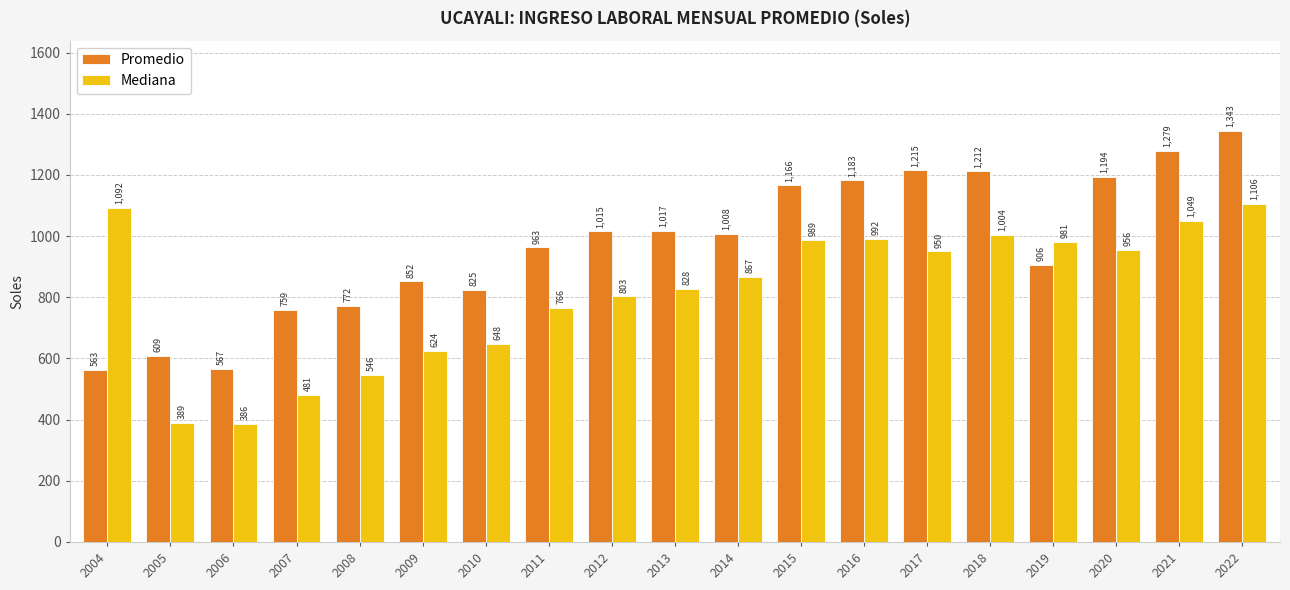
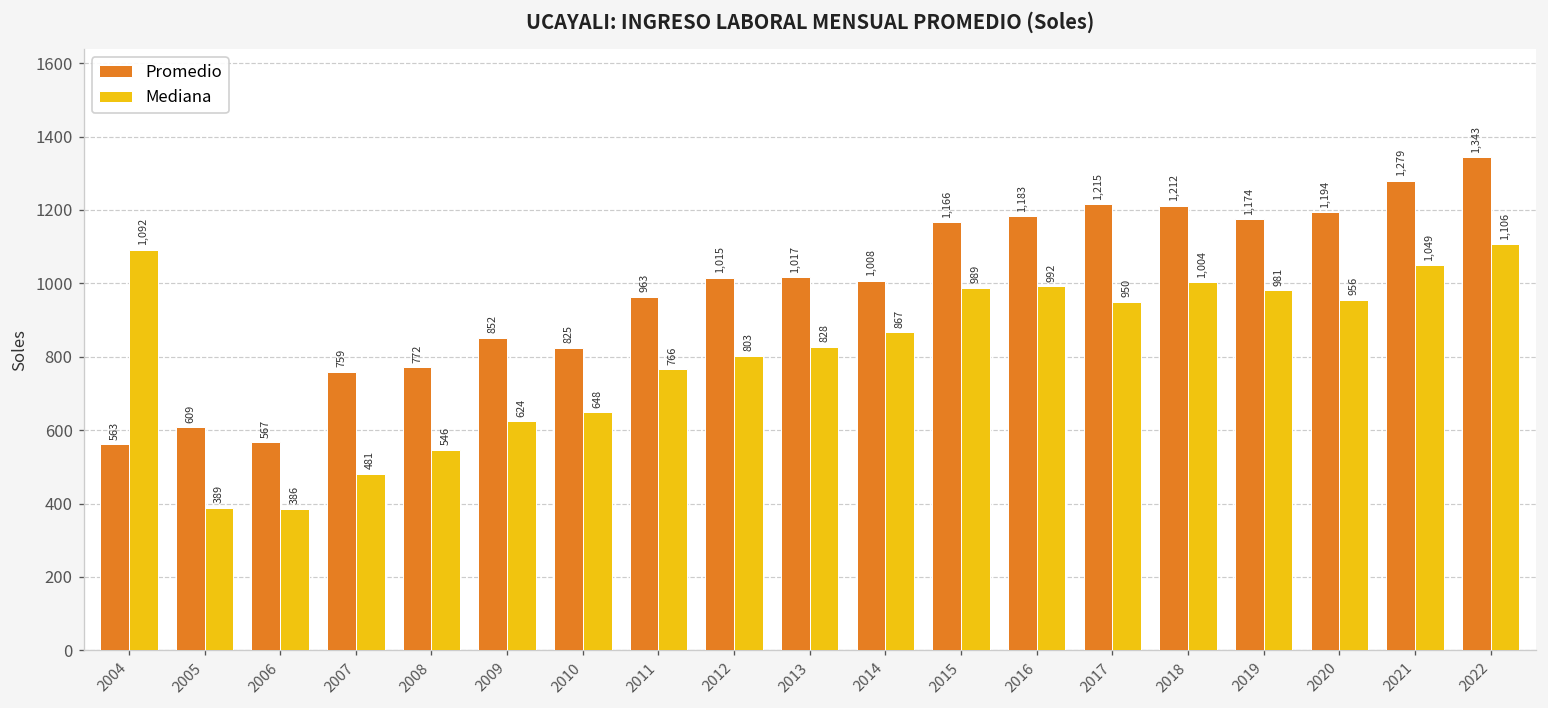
Promedio, 2019: 906 -> 1,174
